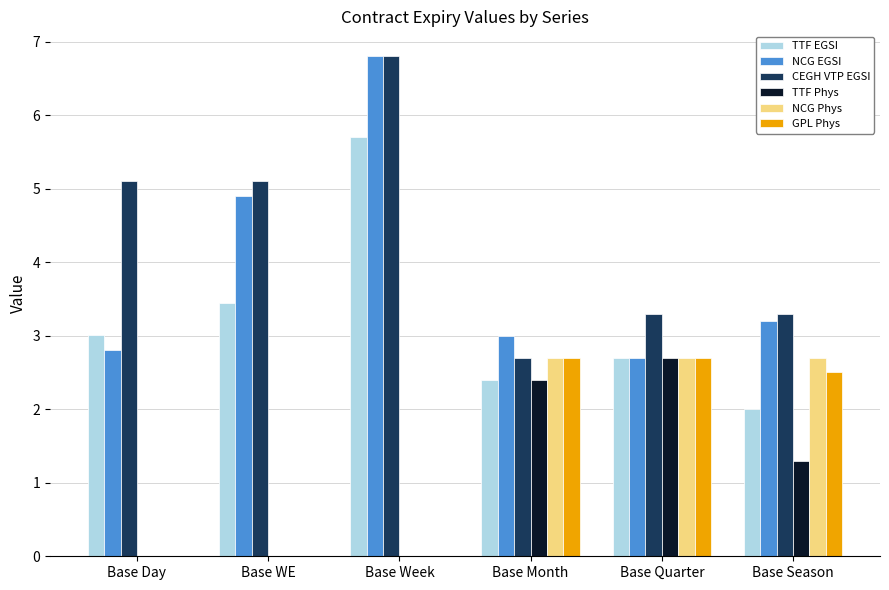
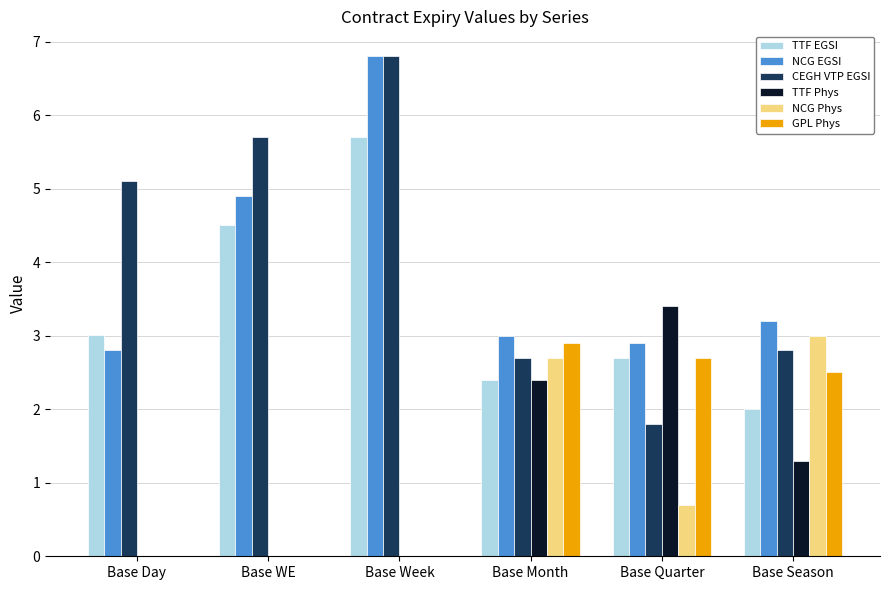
TTF EGSI, Base WE: 3.4 -> 4.5
CEGH VTP EGSI, Base WE: 5.1 -> 5.7
GPL Phys, Base Month: 2.7 -> 2.9
NCG EGSI, Base Quarter: 2.7 -> 2.9
CEGH VTP EGSI, Base Quarter: 3.3 -> 1.8
TTF Phys, Base Quarter: 2.7 -> 3.4
NCG Phys, Base Quarter: 2.7 -> 0.7
CEGH VTP EGSI, Base Season: 3.3 -> 2.8
NCG Phys, Base Season: 2.7 -> 3.0
